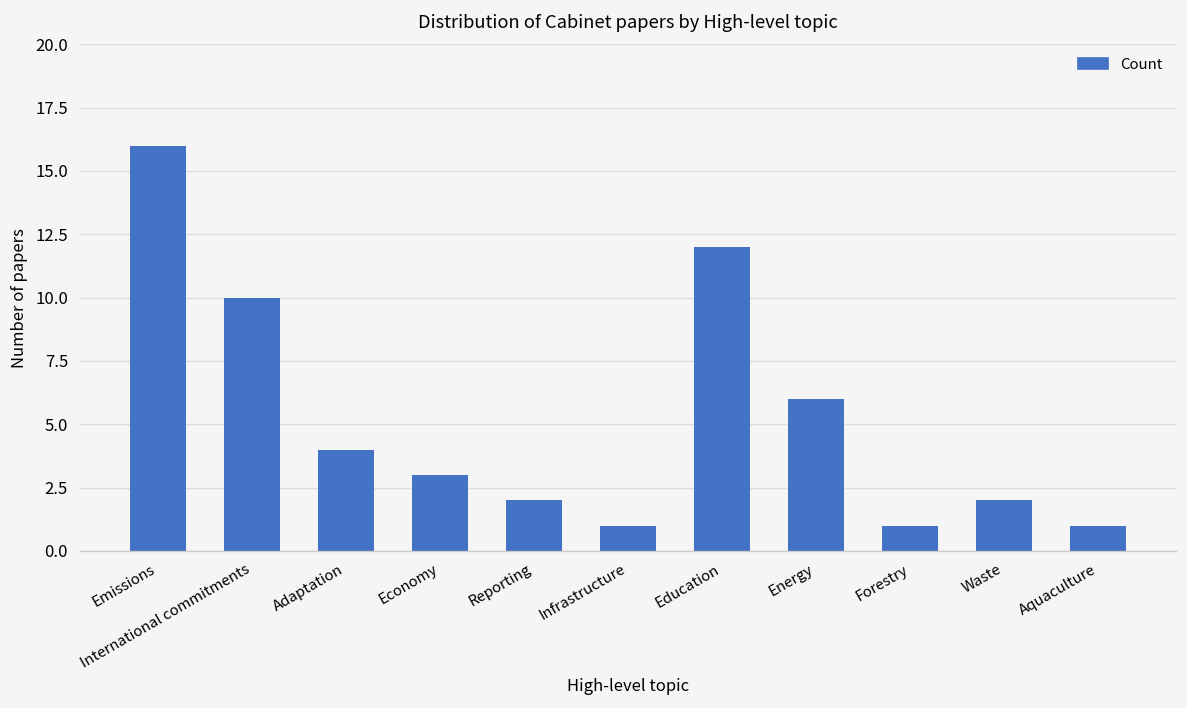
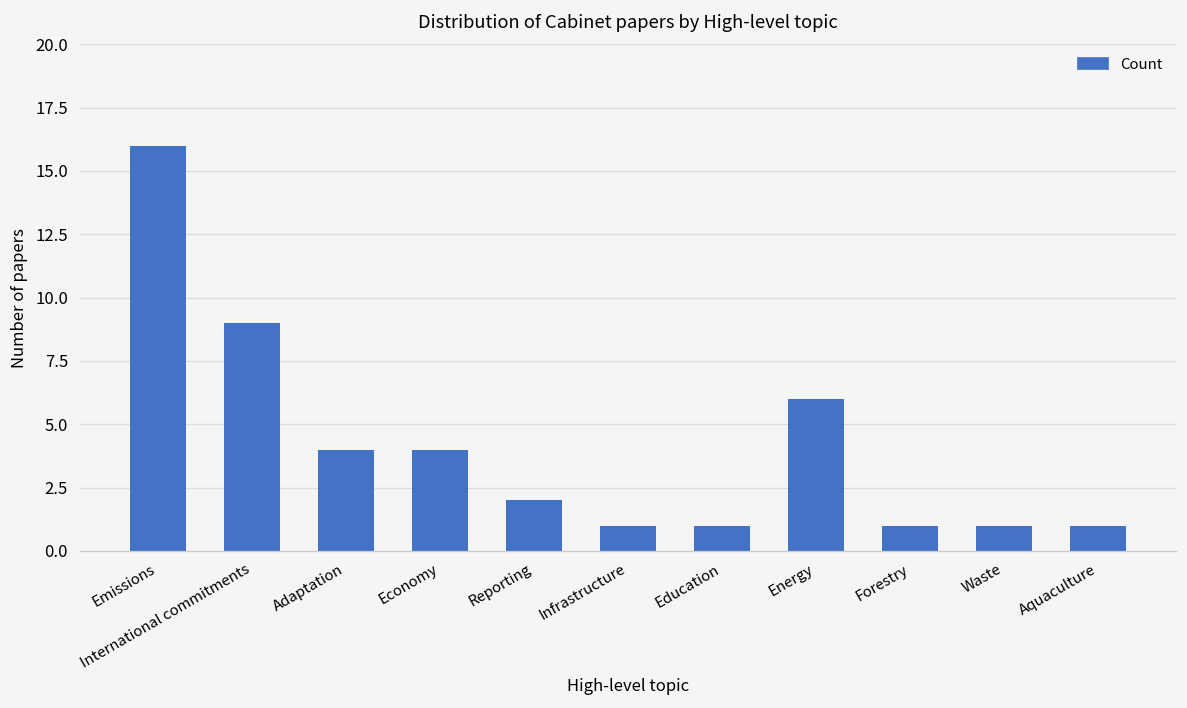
International commitments: 10 -> 9
Economy: 3 -> 4
Education: 12 -> 1
Waste: 2 -> 1
